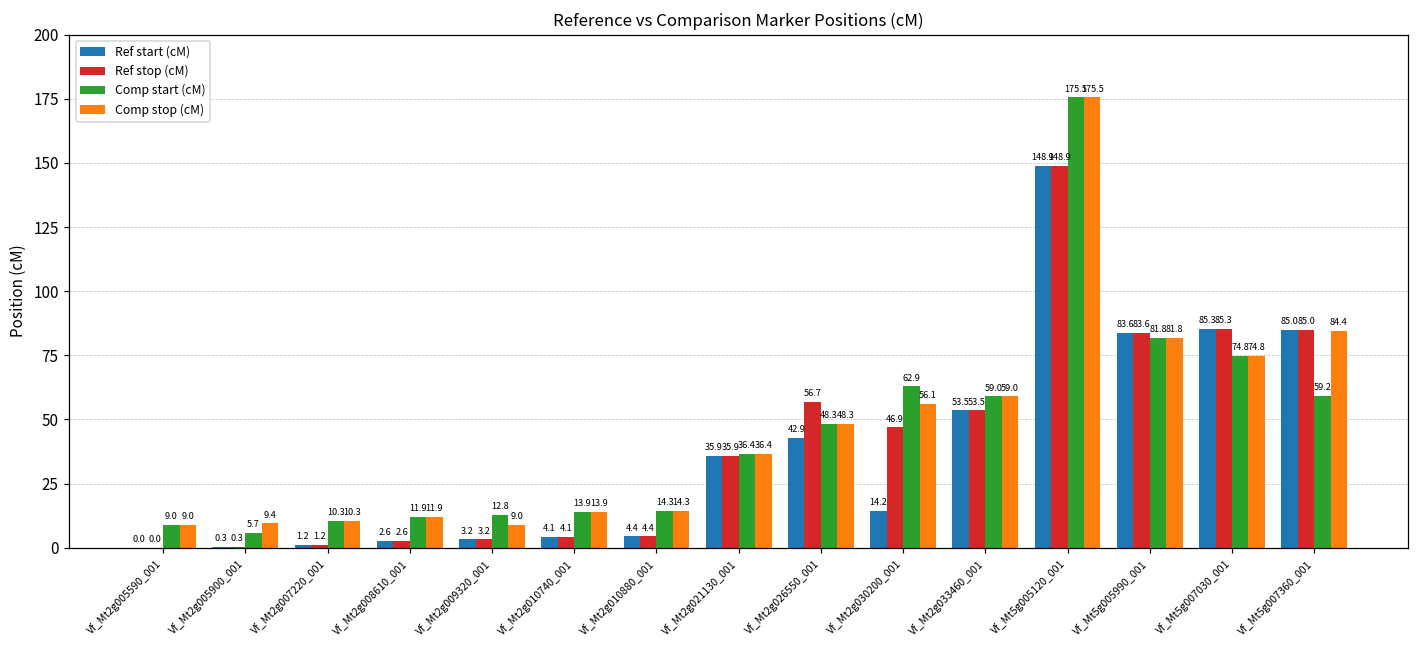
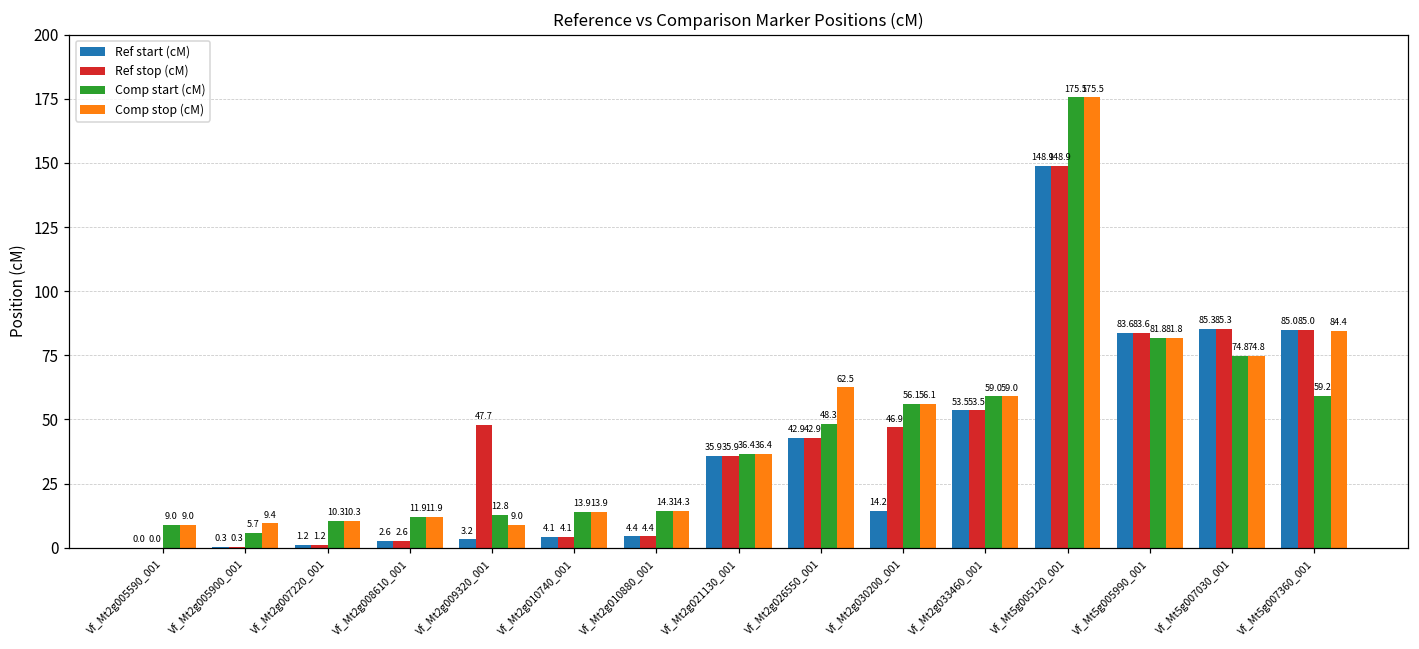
Ref stop (cM), Vf_Mt2g009320_001: 3.2 -> 47.7
Ref stop (cM), Vf_Mt2g026550_001: 56.7 -> 42.9
Comp stop (cM), Vf_Mt2g026550_001: 48.3 -> 62.5
Comp start (cM), Vf_Mt2g030200_001: 62.9 -> 56.1
